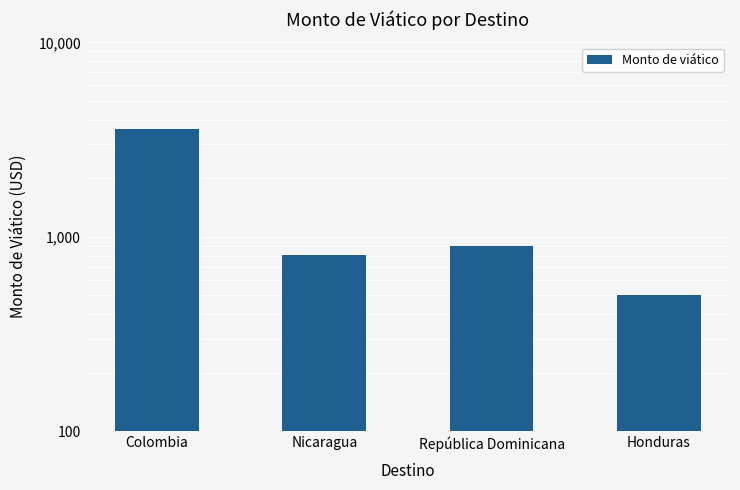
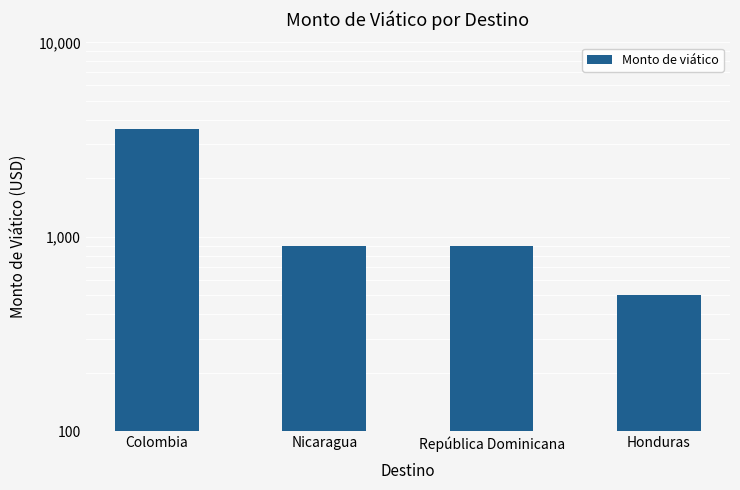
Nicaragua: 810 -> 900
